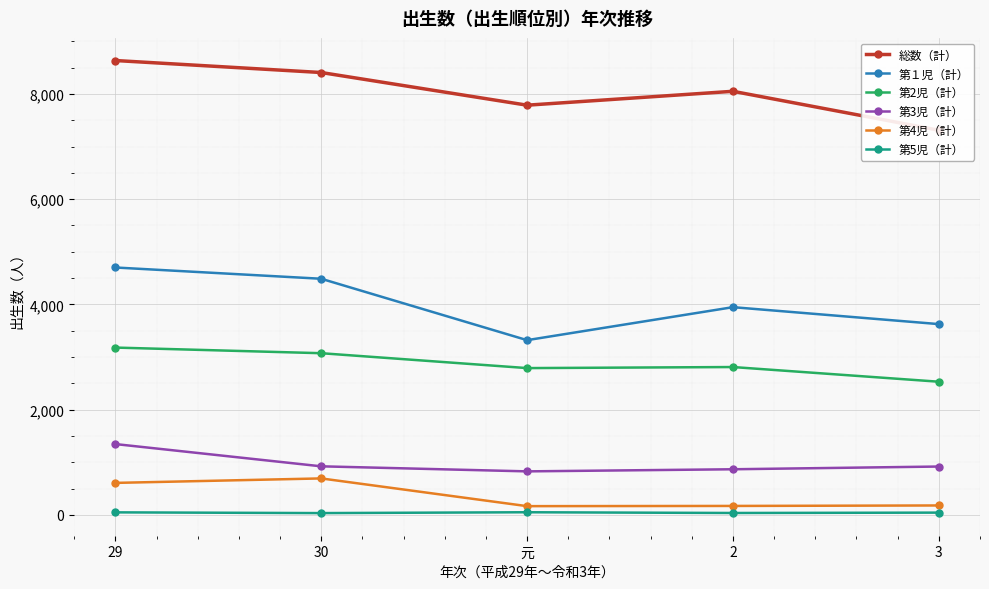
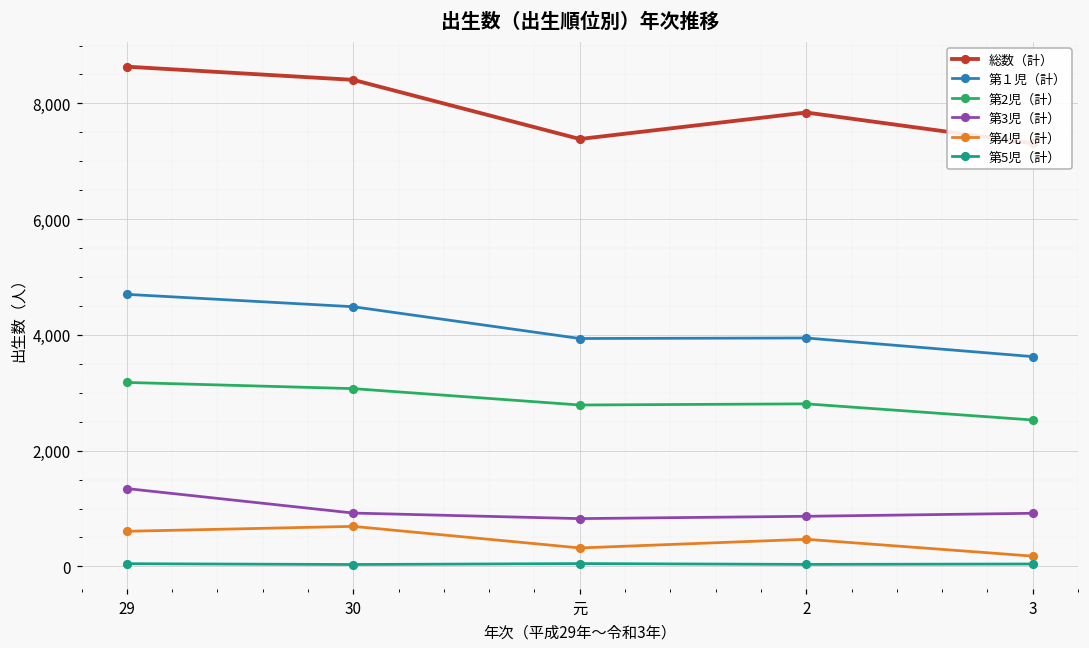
総数（計）, 元: 7,800 -> 7,400
第１児（計）, 元: 3,300 -> 3,900
第4児（計）, 元: 200 -> 300
総数（計）, 2: 8,100 -> 7,800
第4児（計）, 2: 200 -> 500
